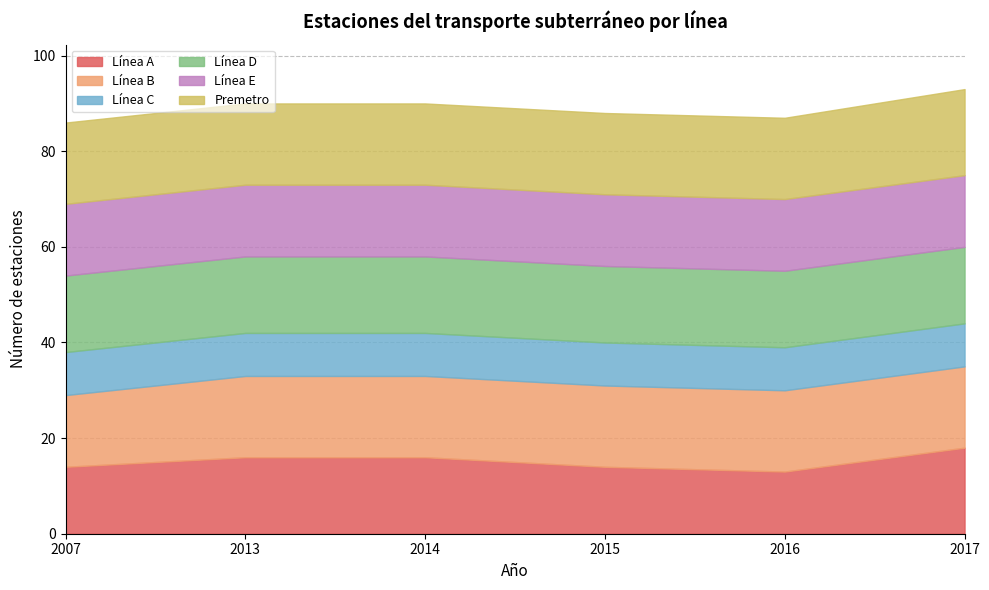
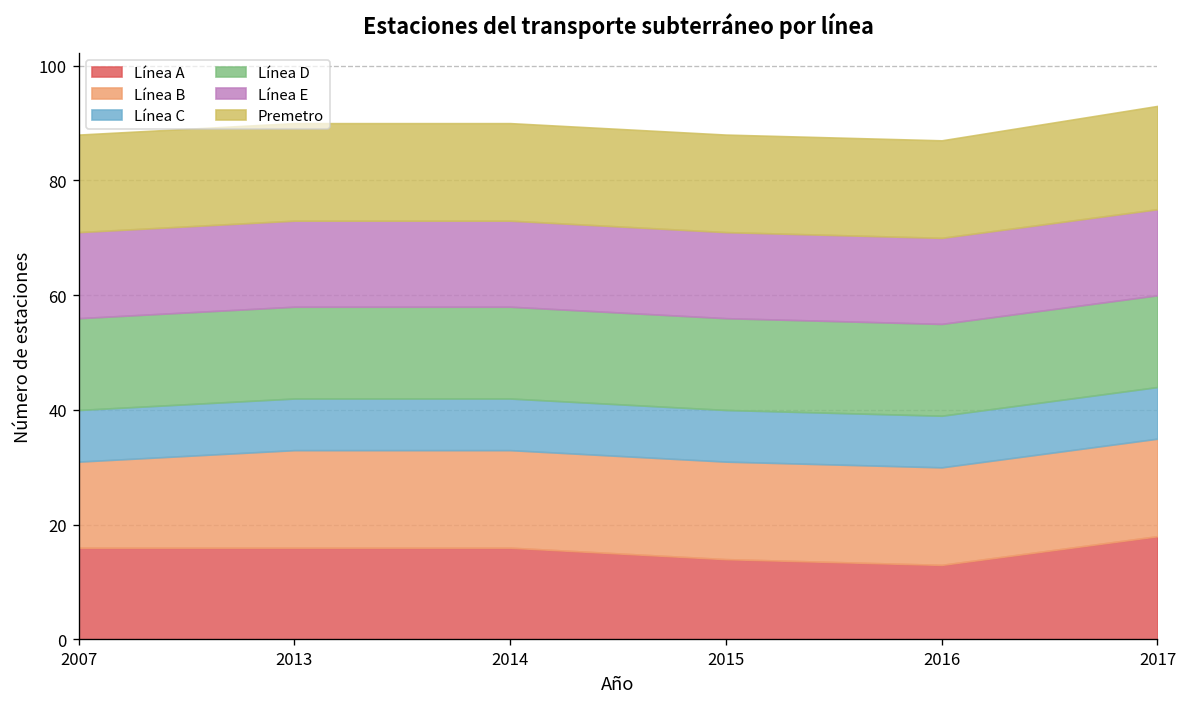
Línea A, 2007: 14 -> 16
